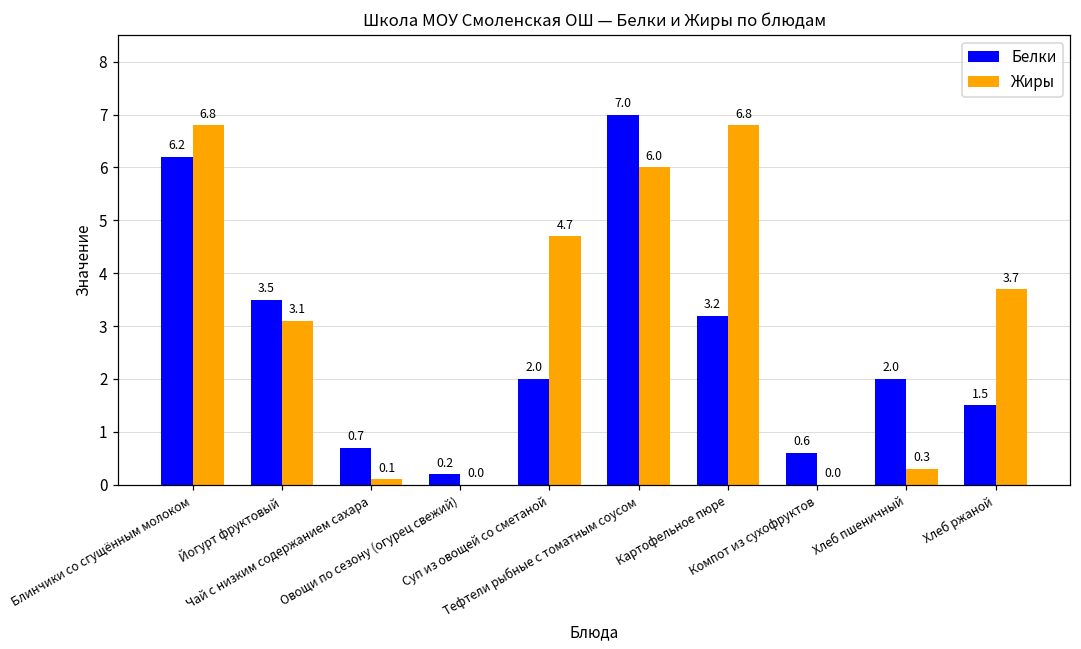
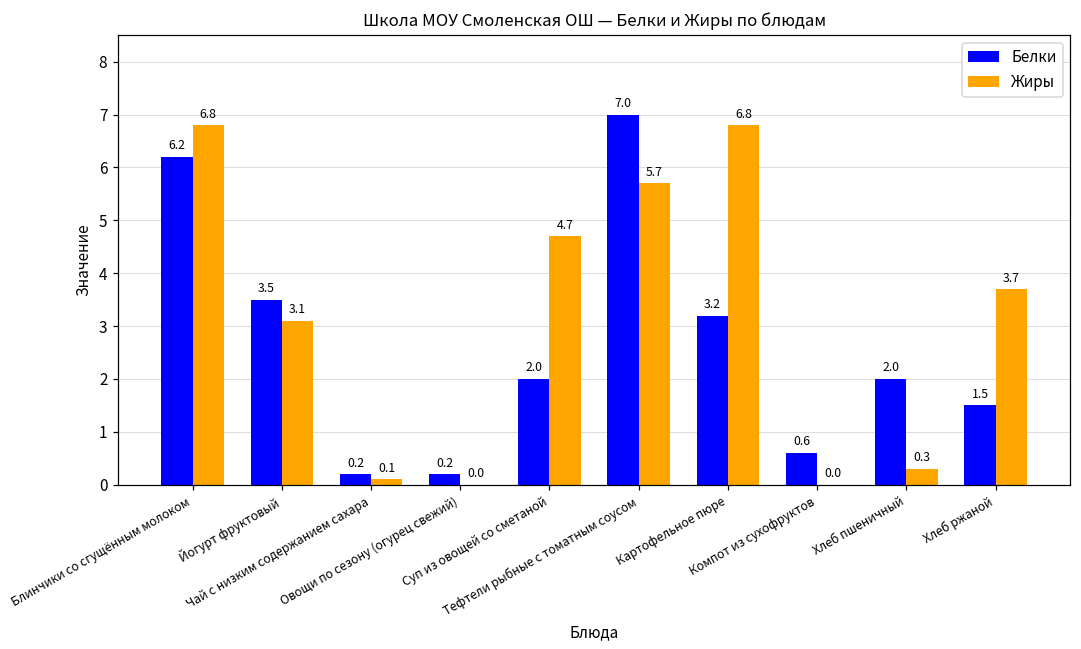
Белки, Чай с низким содержанием сахара: 0.7 -> 0.2
Жиры, Тефтели рыбные с томатным соусом: 6.0 -> 5.7
